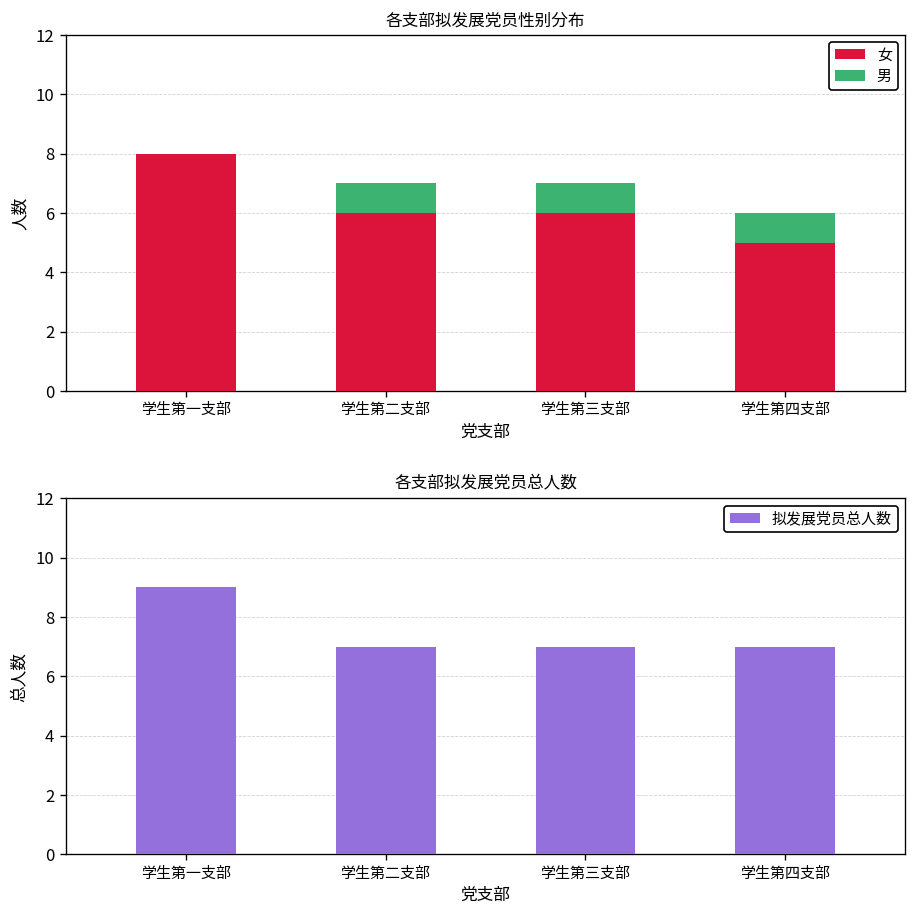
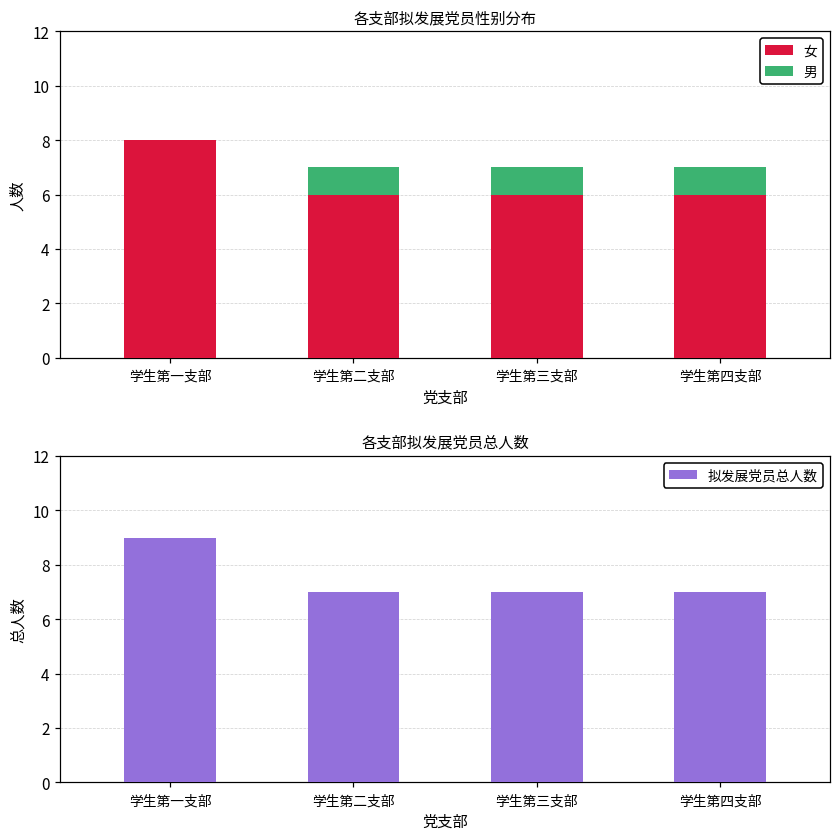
各支部拟发展党员性别分布, 女, 学生第四支部: 5 -> 6
